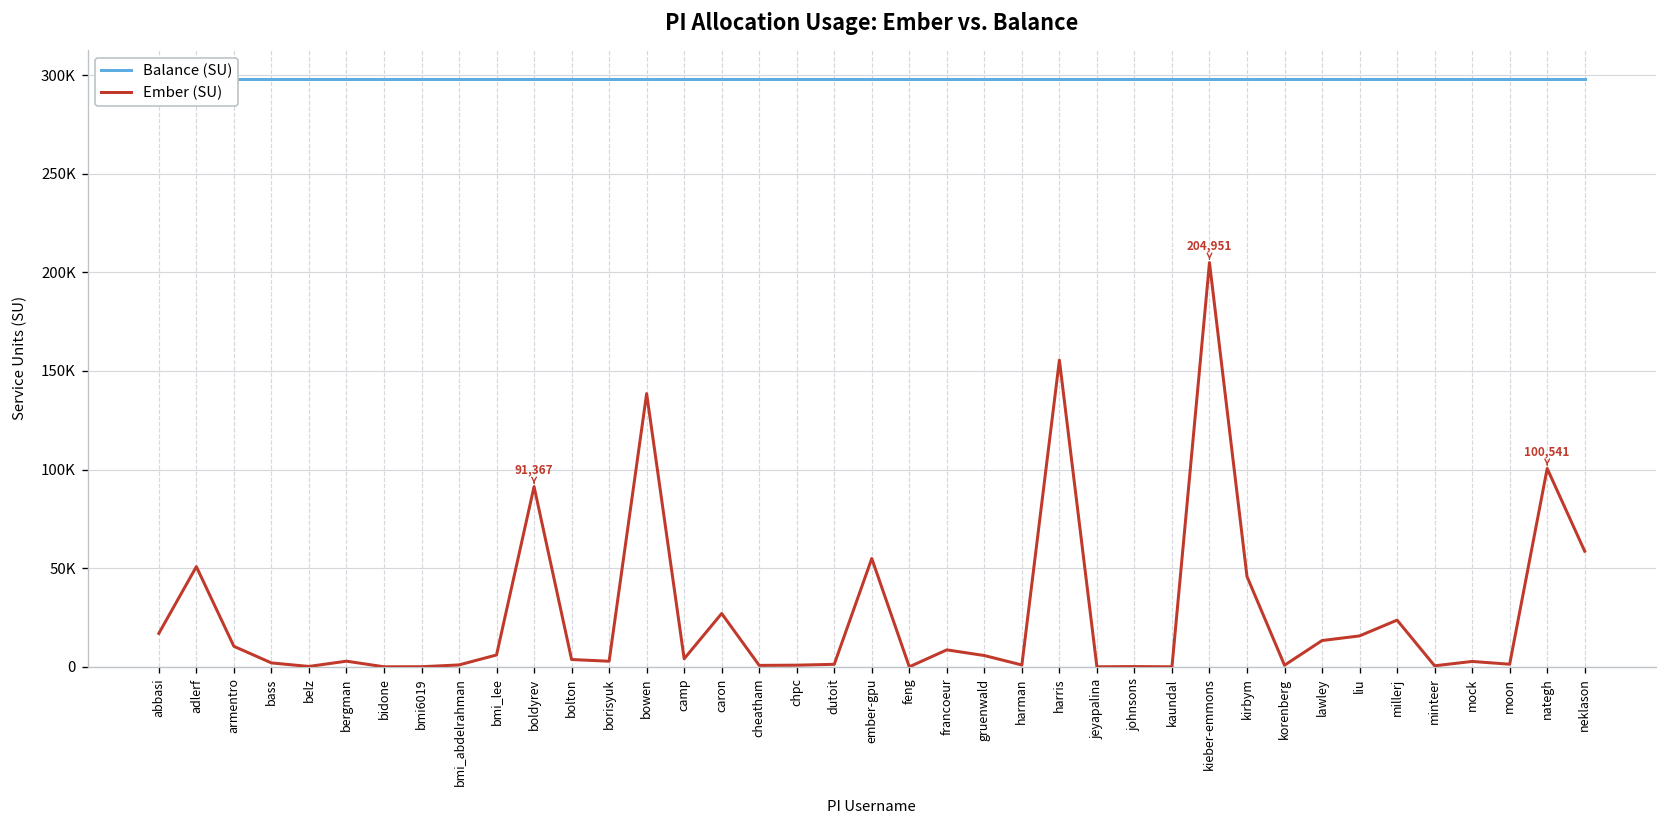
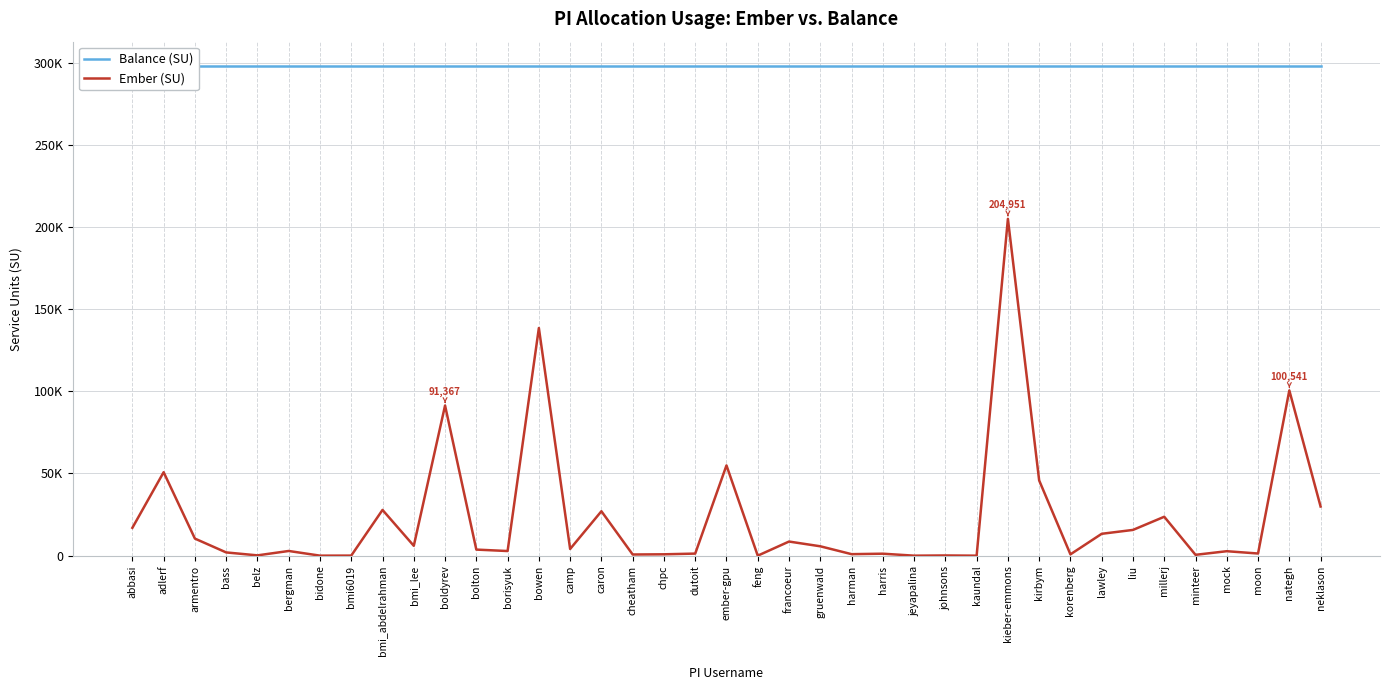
Ember (SU), bmi_abdelrahman: 1000 -> 28000
Ember (SU), harris: 156000 -> 1000
Ember (SU), neklason: 59000 -> 30000
